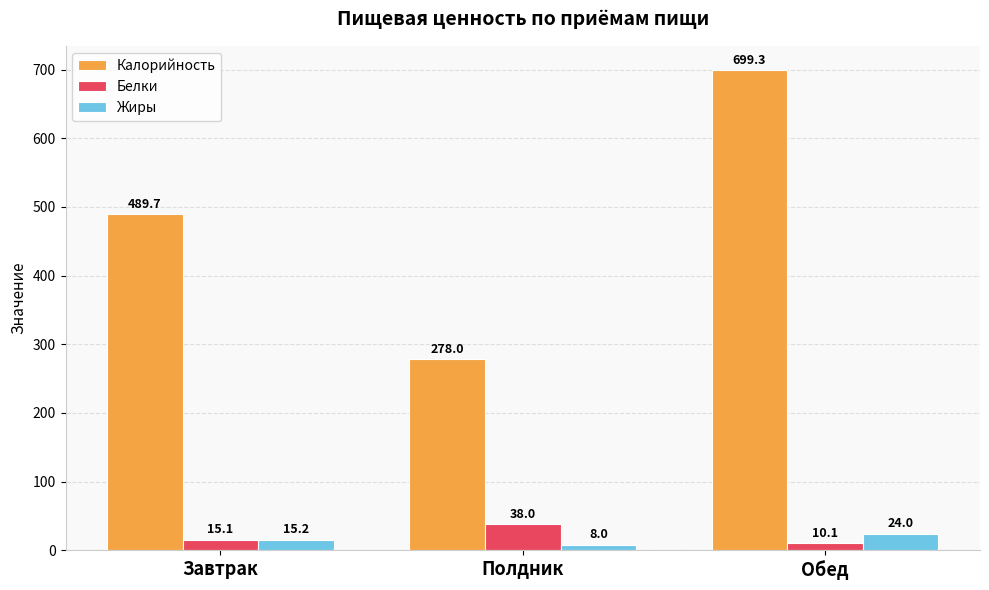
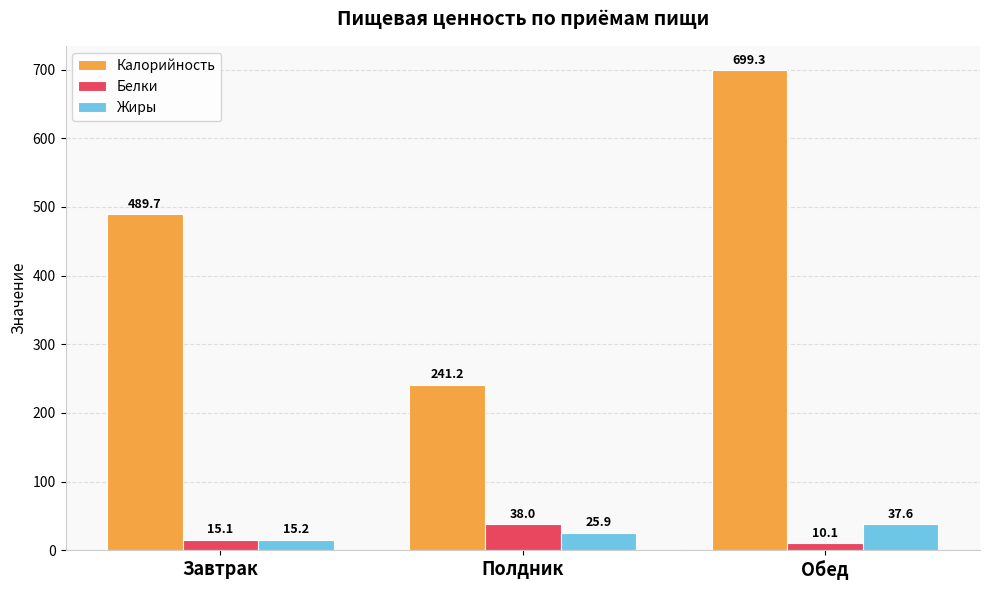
Калорийность, Полдник: 278.0 -> 241.2
Жиры, Полдник: 8.0 -> 25.9
Жиры, Обед: 24.0 -> 37.6
